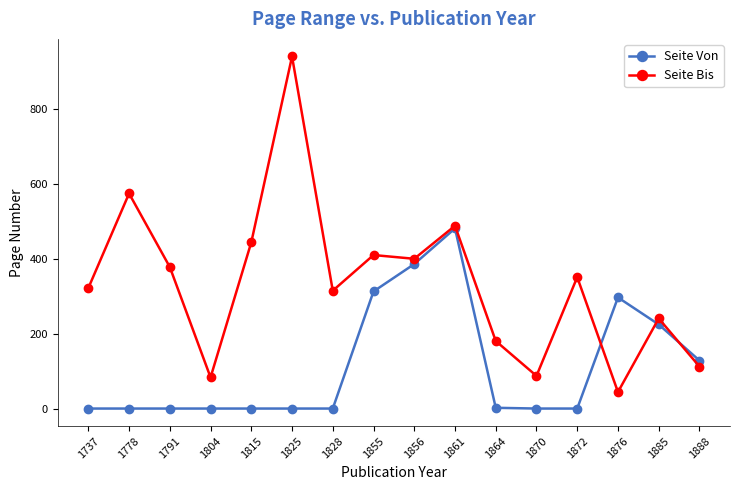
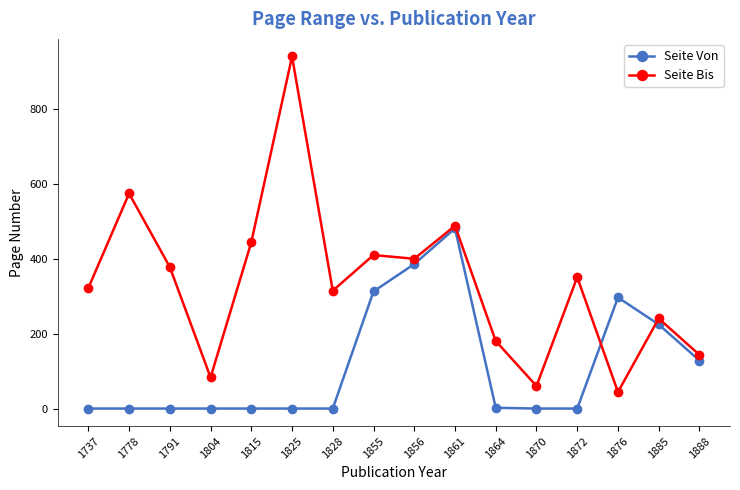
Seite Bis, 1870: 90 -> 60
Seite Bis, 1888: 110 -> 140
